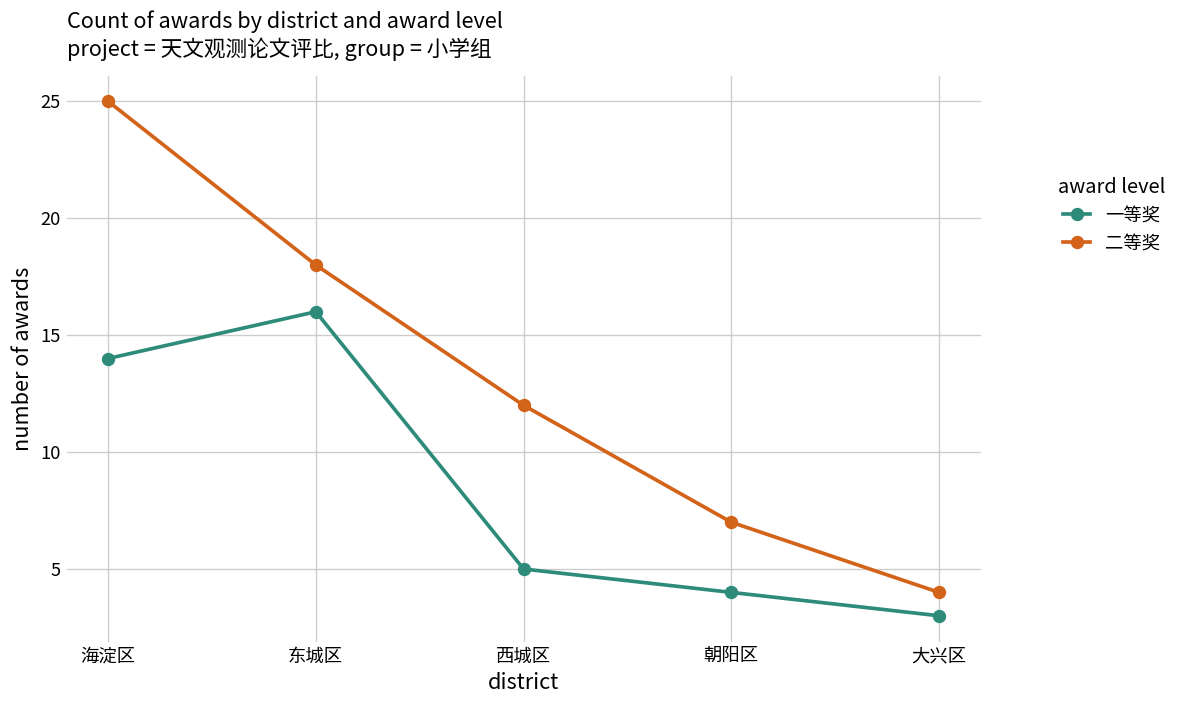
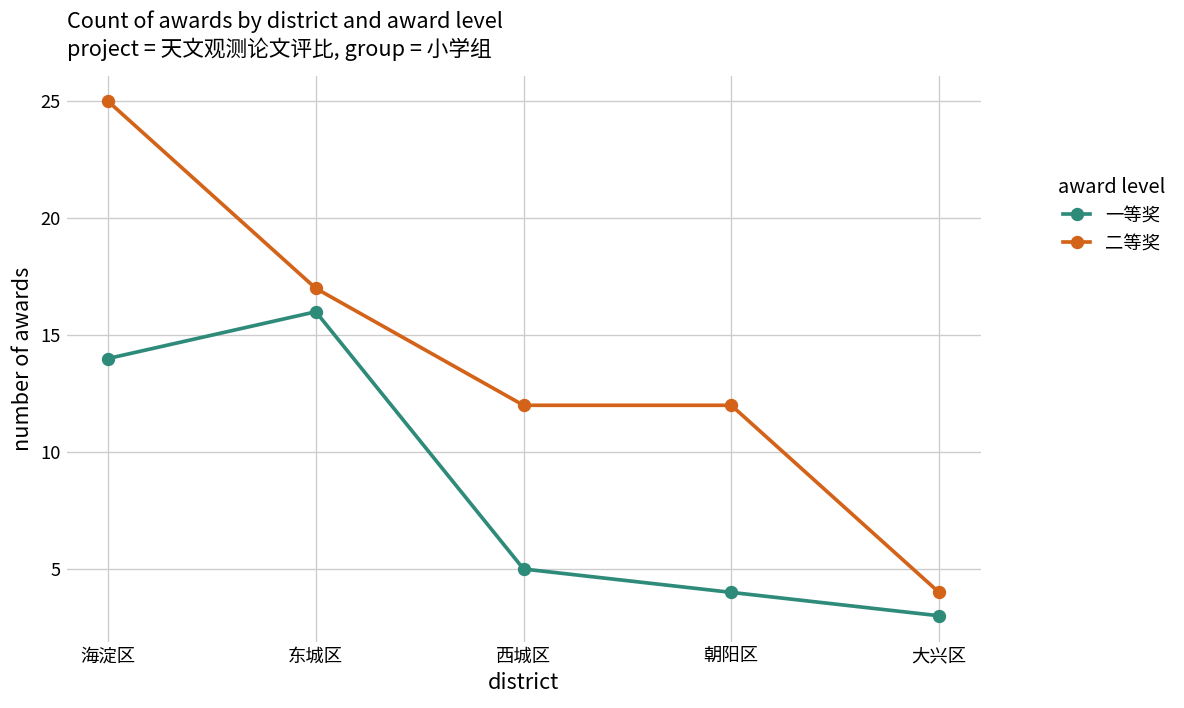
二等奖, 东城区: 18 -> 17
二等奖, 朝阳区: 7 -> 12
